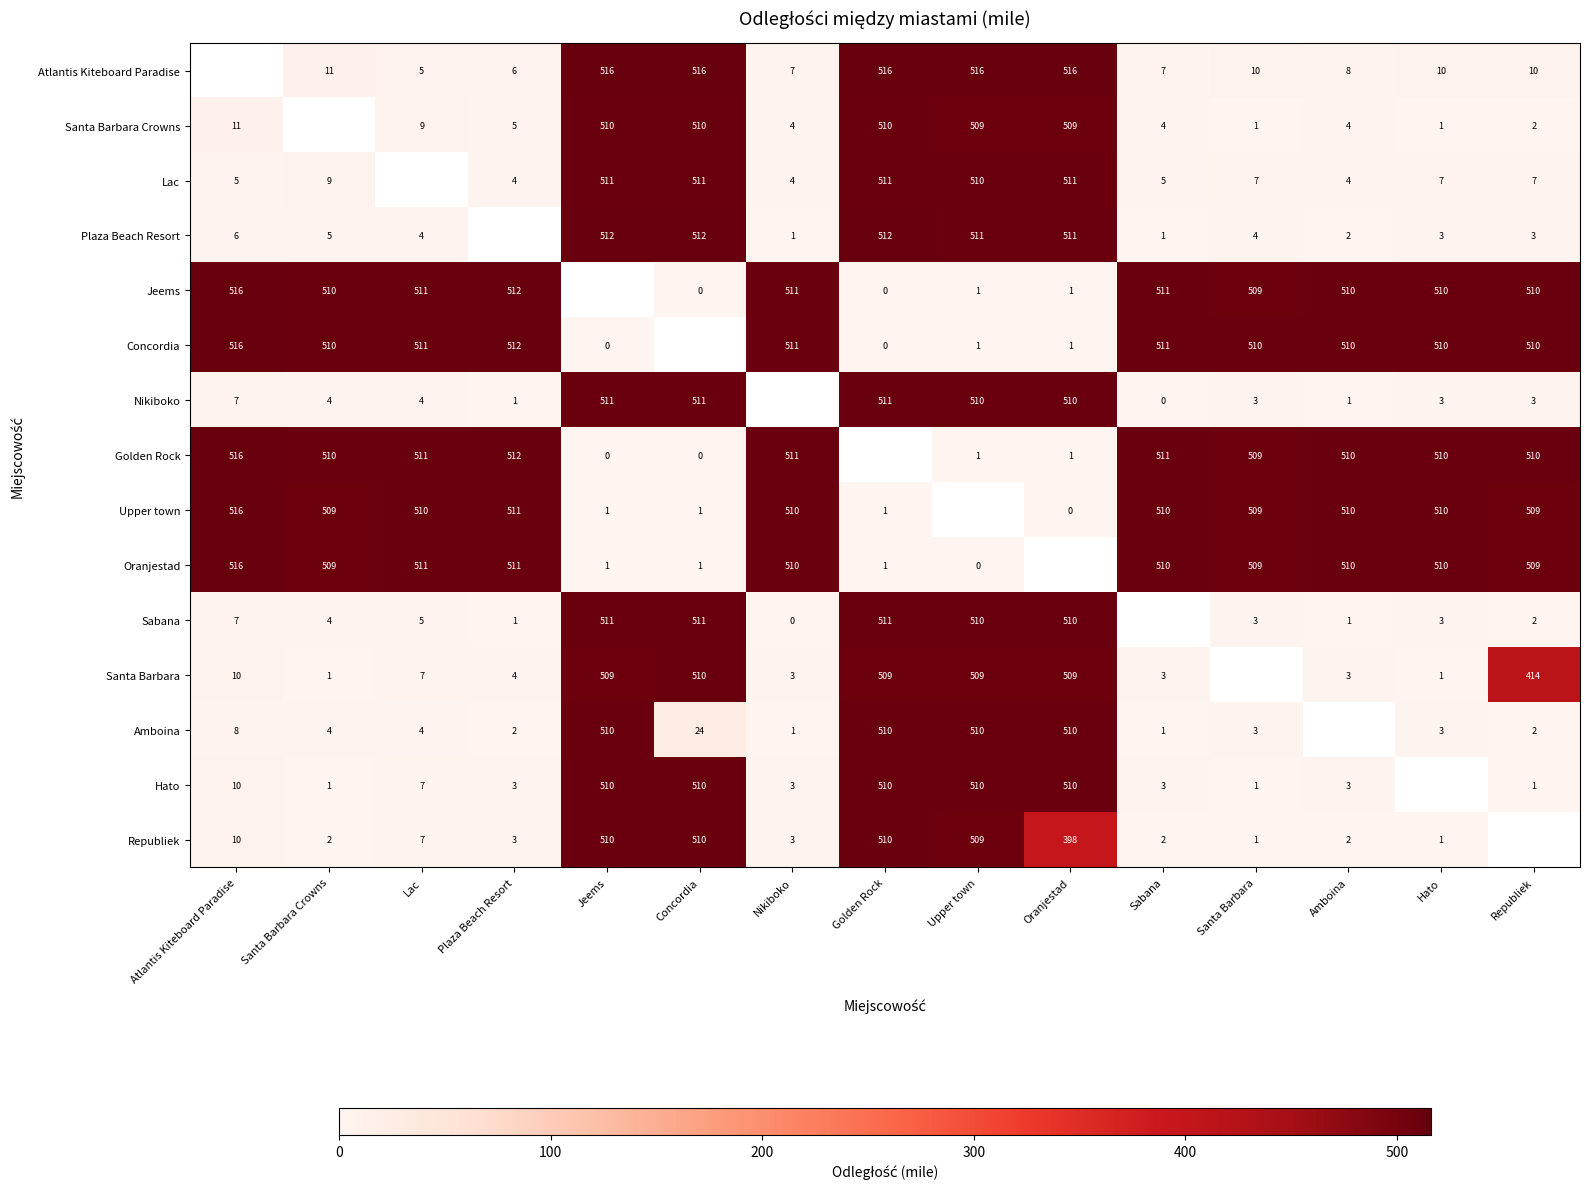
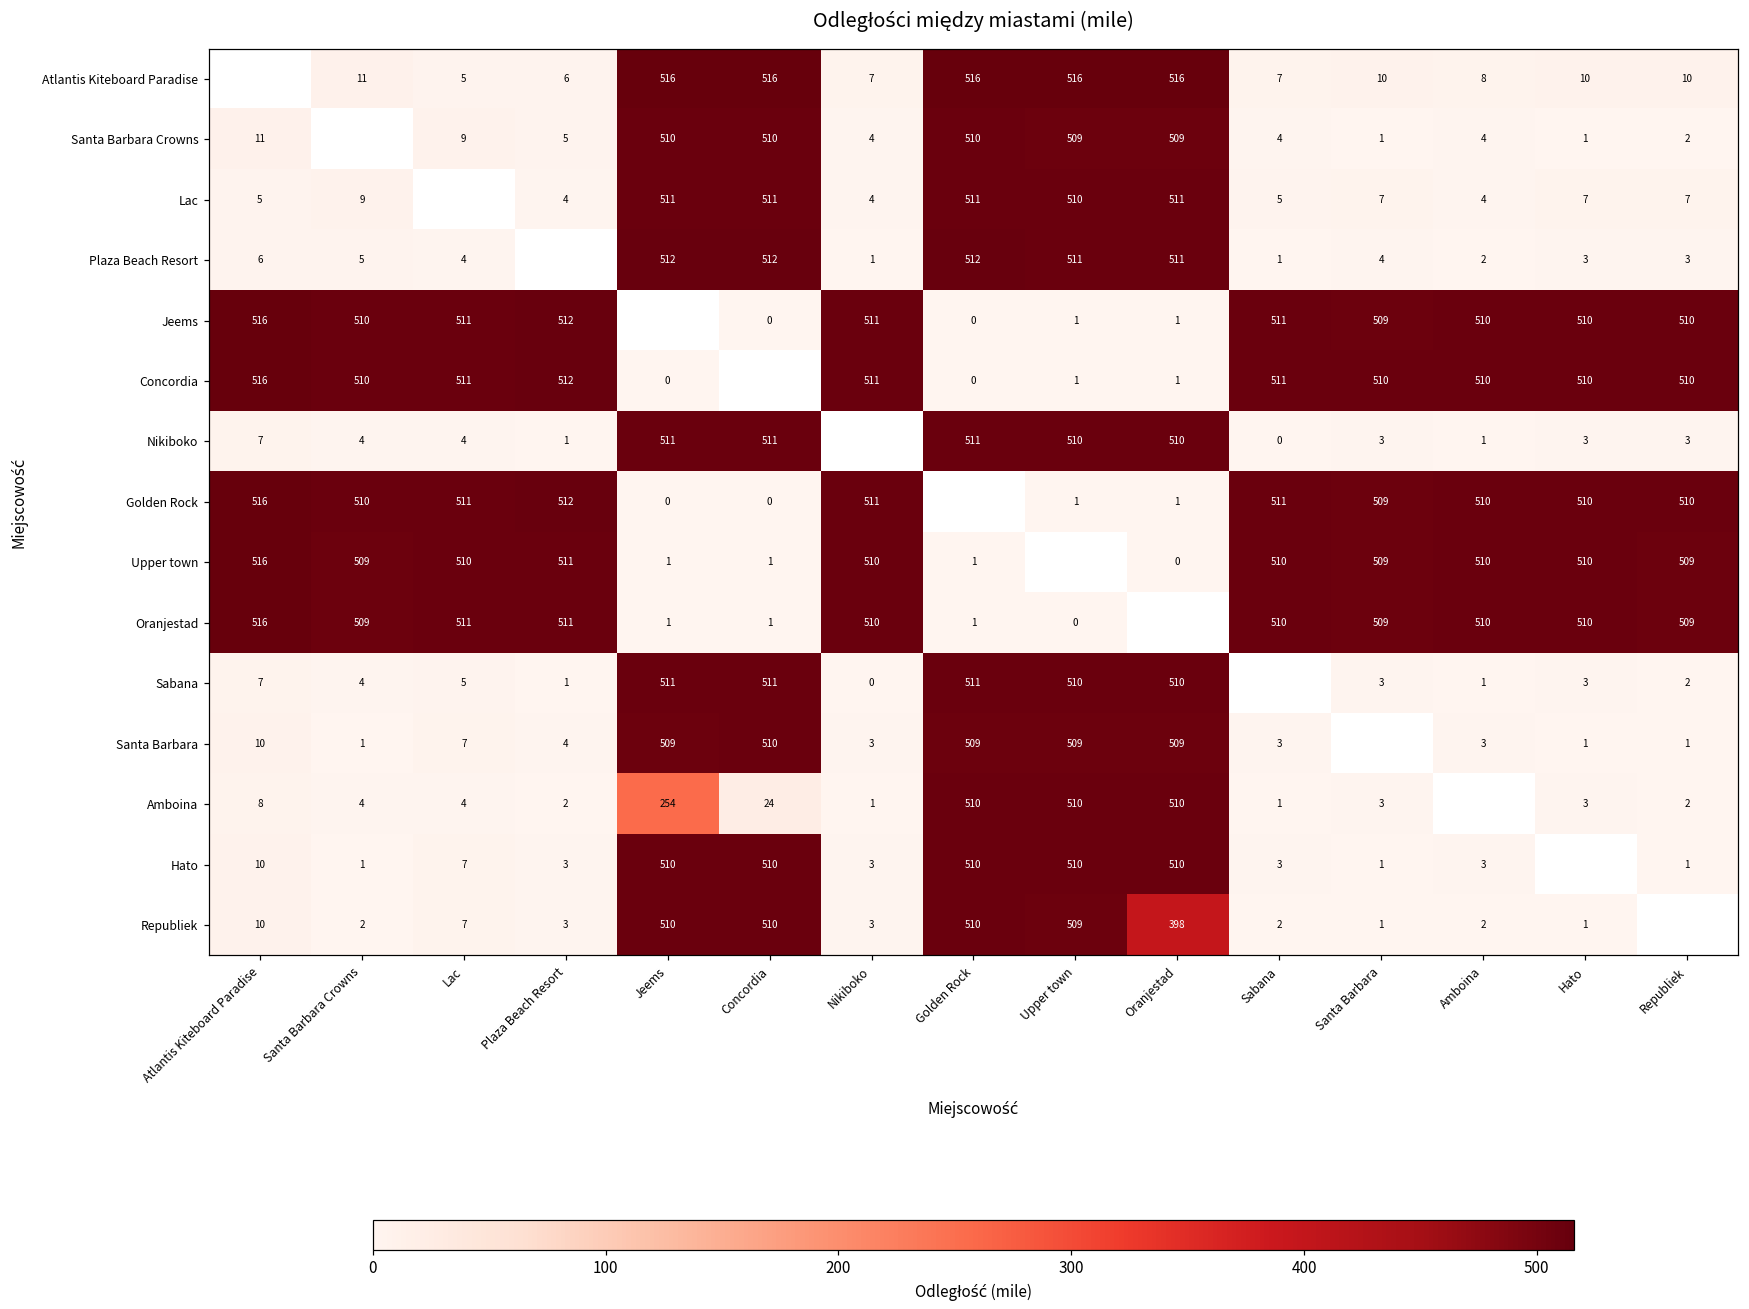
Santa Barbara, Republiek: 414 -> 1
Amboina, Jeems: 510 -> 254
